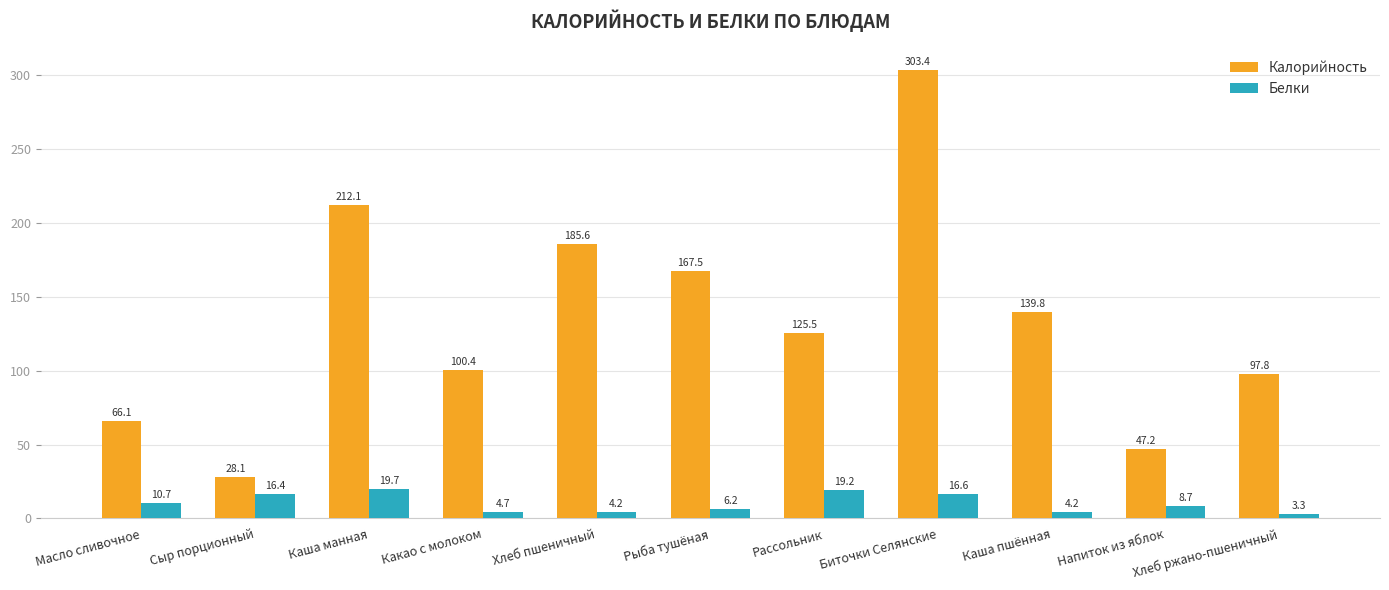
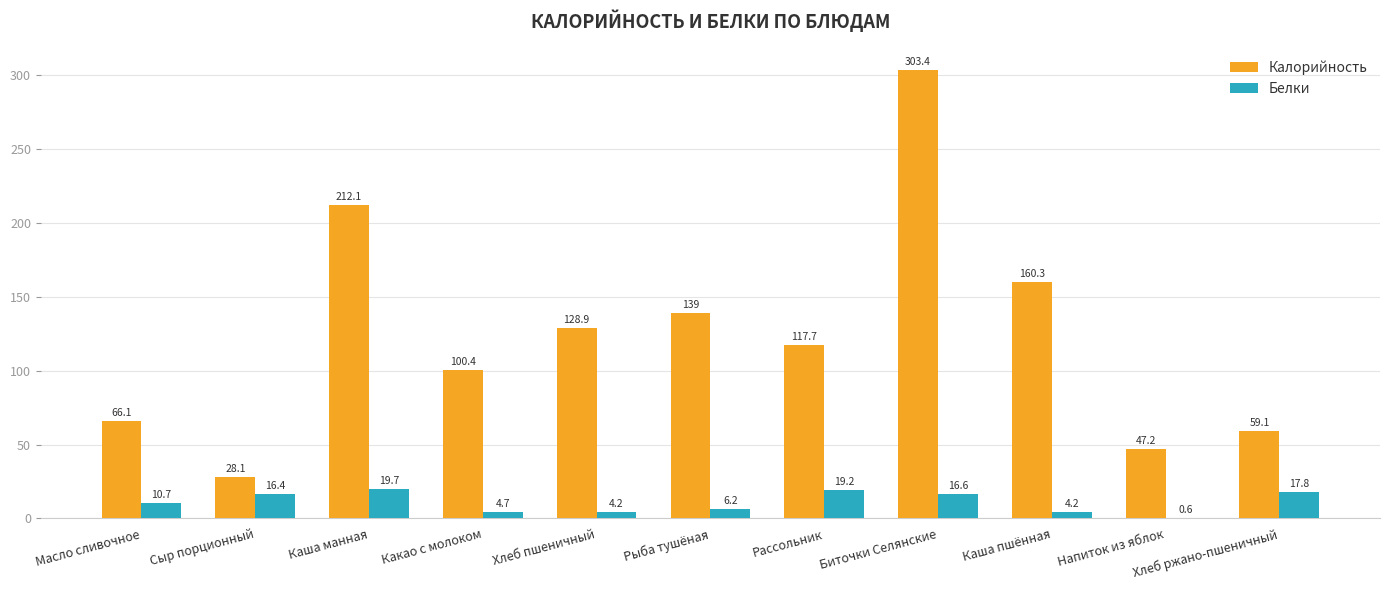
Калорийность, Хлеб пшеничный: 185.6 -> 128.9
Калорийность, Рыба тушёная: 167.5 -> 139
Калорийность, Рассольник: 125.5 -> 117.7
Калорийность, Каша пшённая: 139.8 -> 160.3
Белки, Напиток из яблок: 8.7 -> 0.6
Калорийность, Хлеб ржано-пшеничный: 97.8 -> 59.1
Белки, Хлеб ржано-пшеничный: 3.3 -> 17.8
